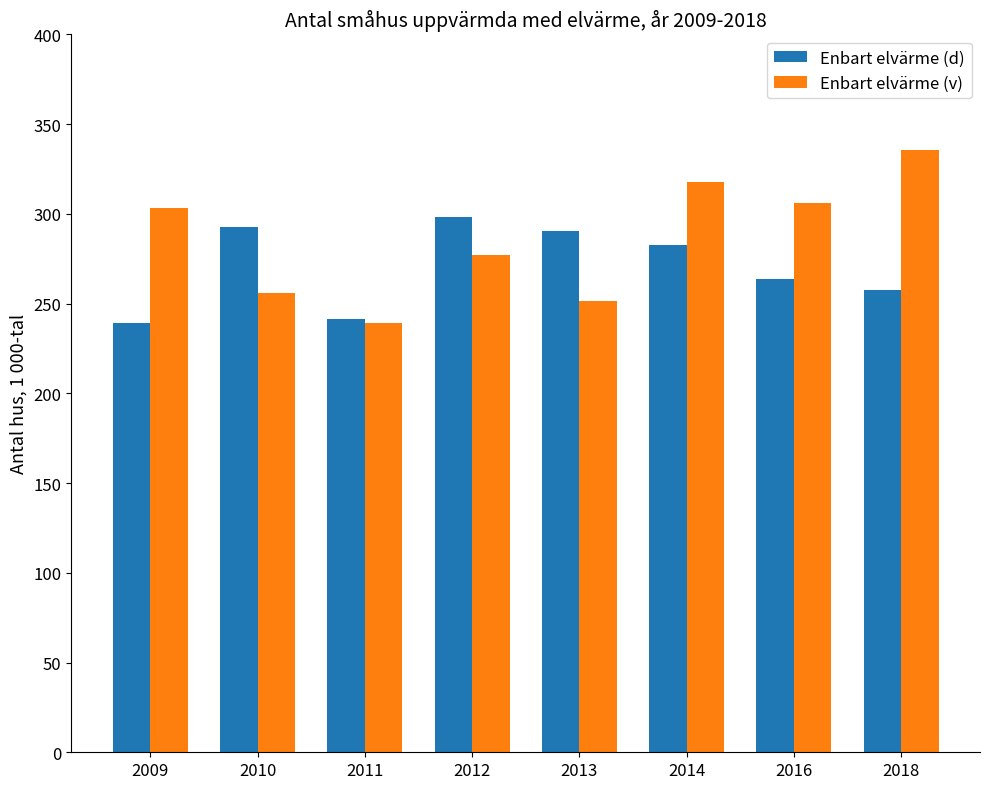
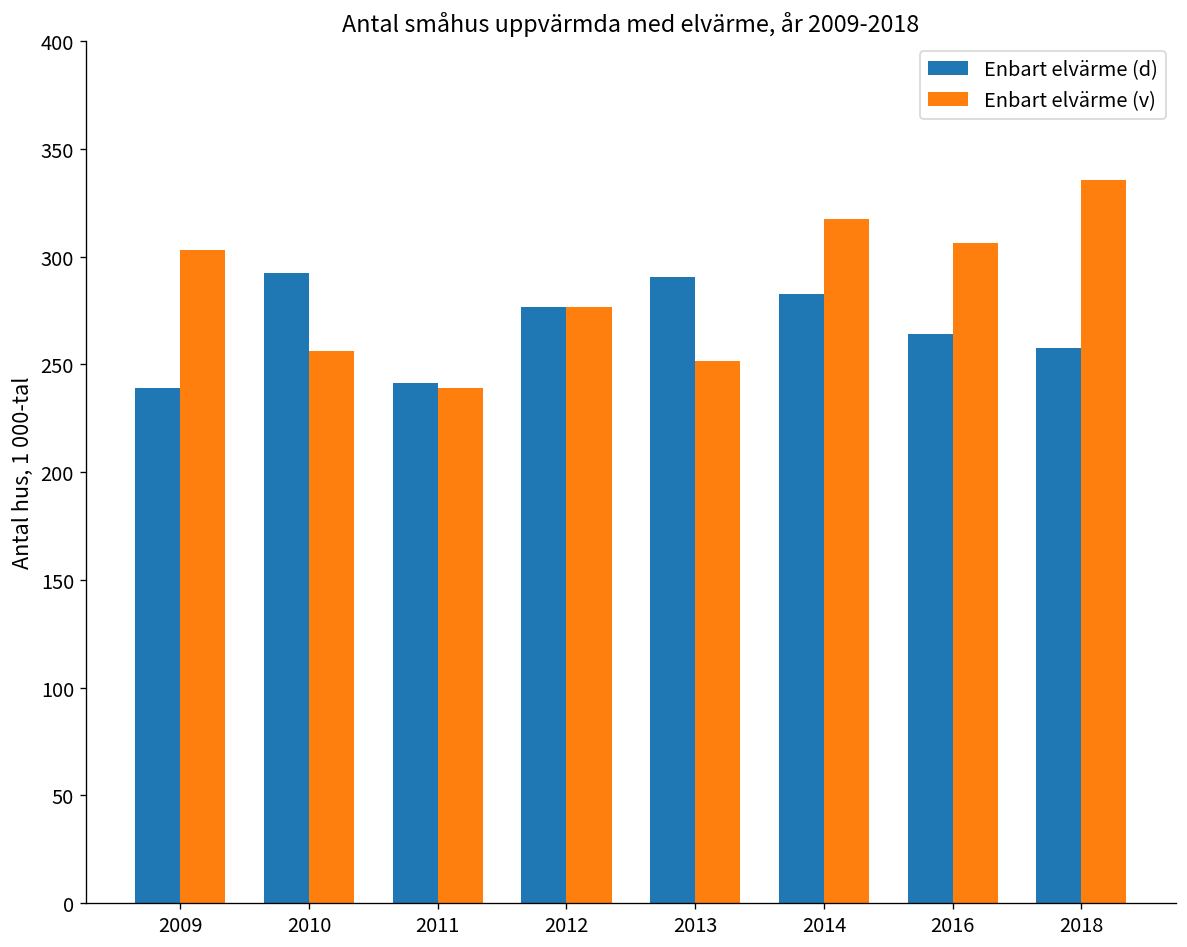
Enbart elvärme (d), 2012: 298 -> 277
